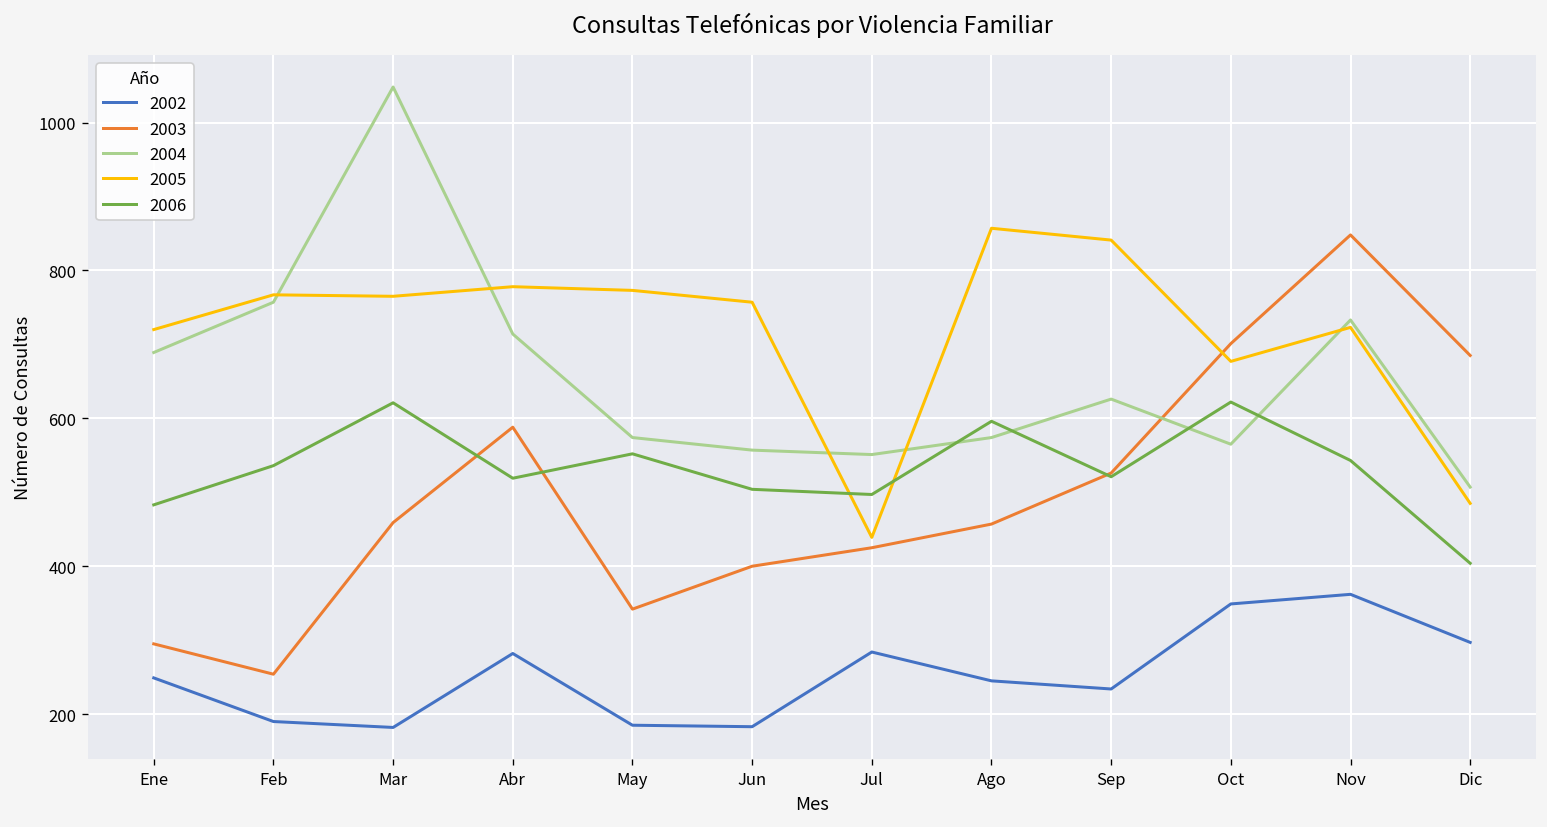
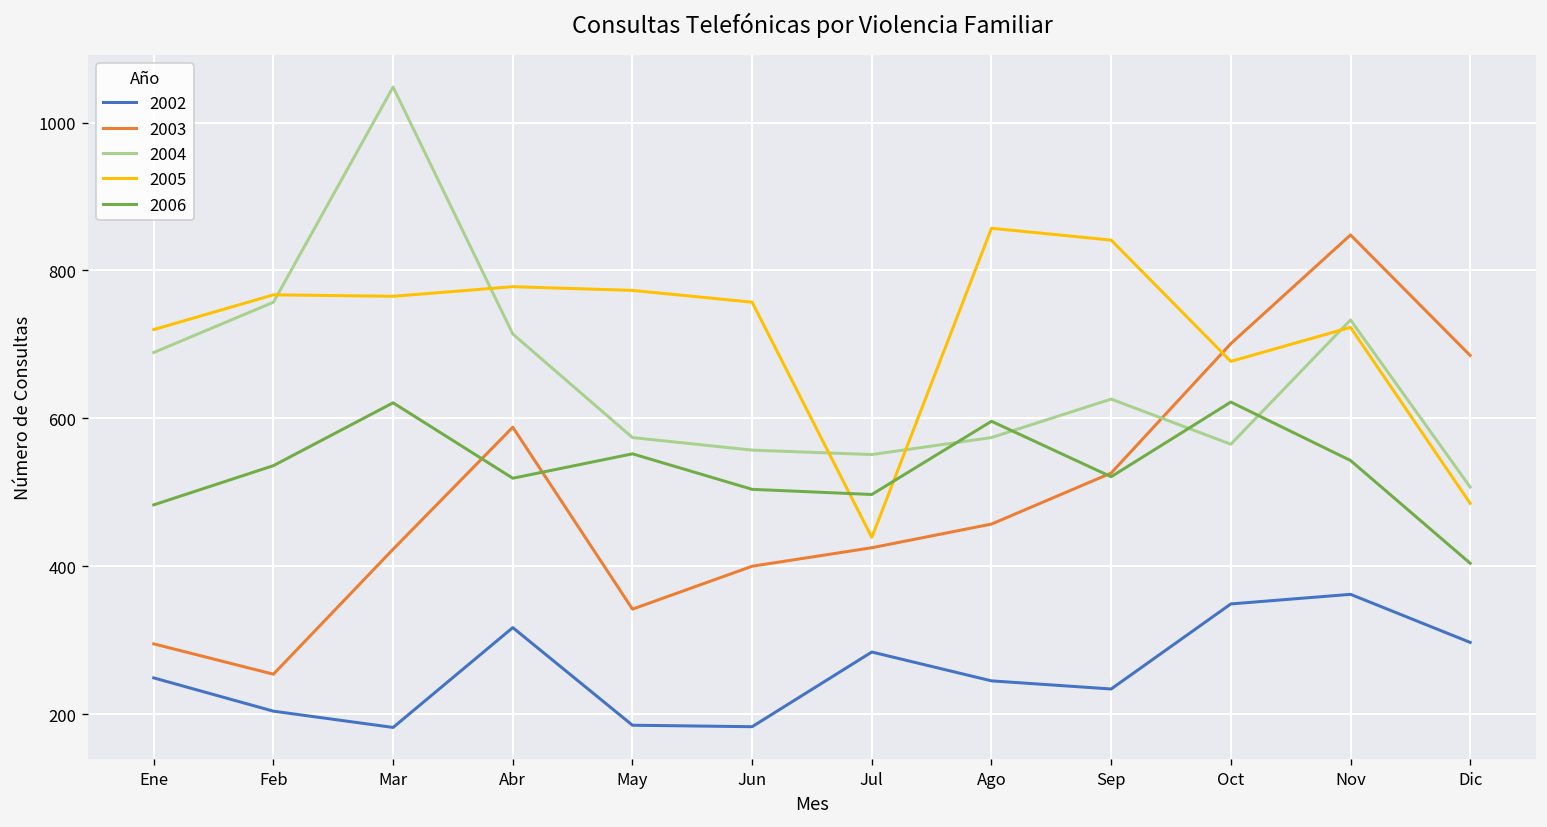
2002, Feb: 190 -> 200
2003, Mar: 460 -> 420
2002, Abr: 280 -> 320
